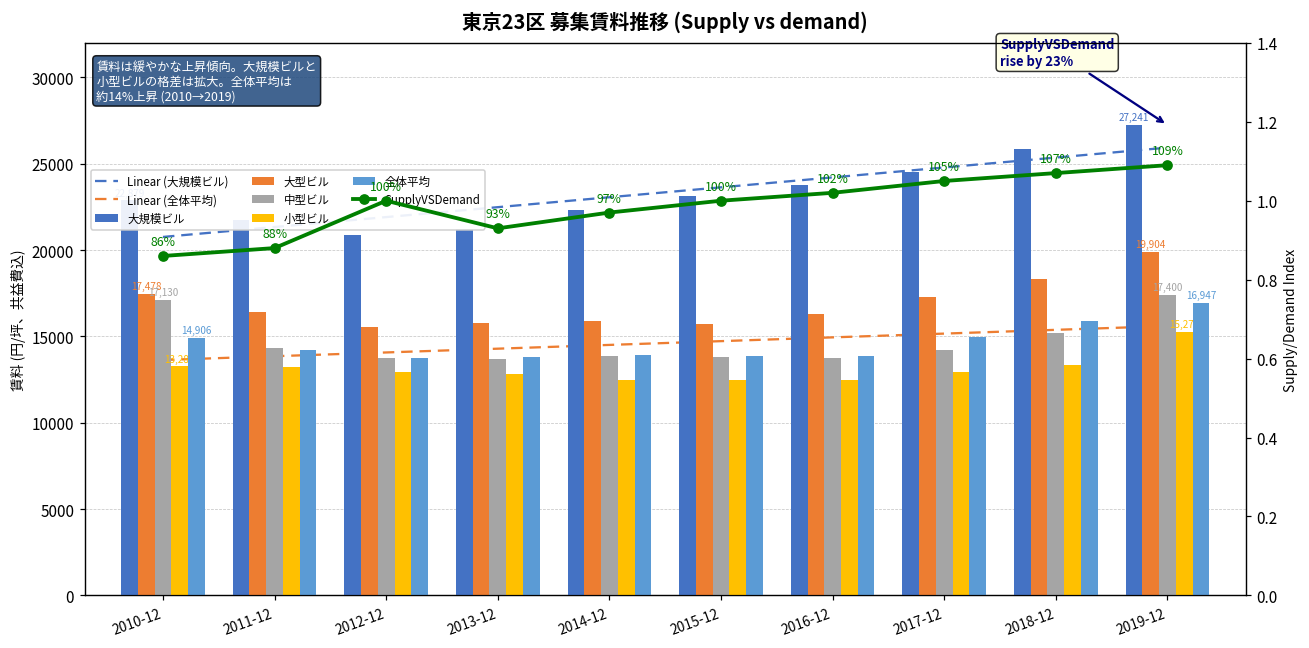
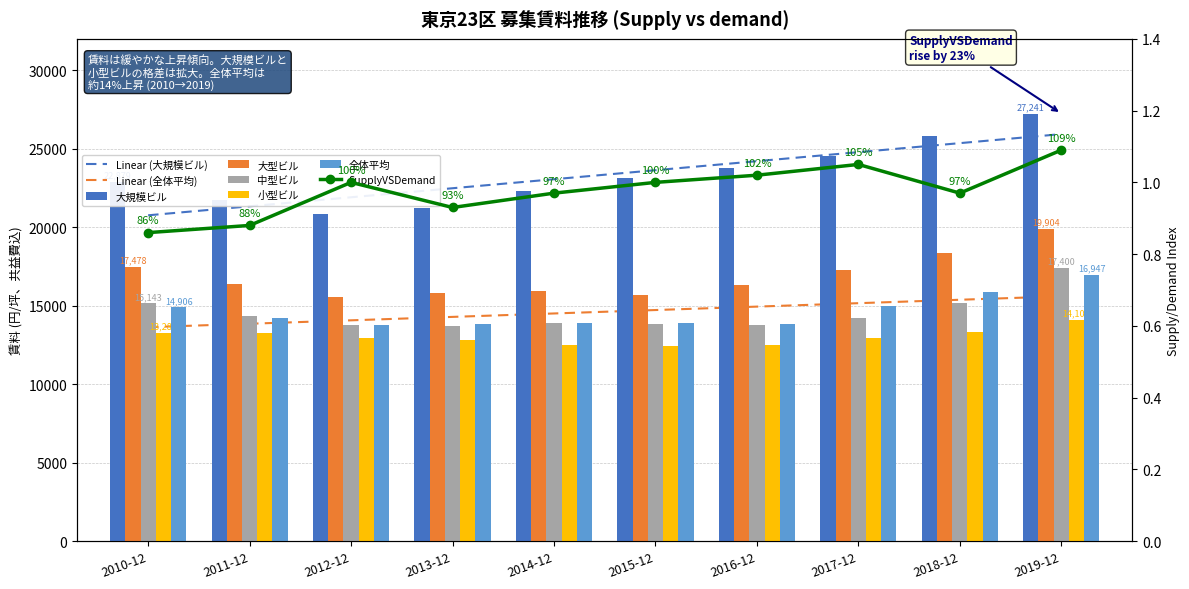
中型ビル, 2010-12: 17,130 -> 15,143
小型ビル, 2019-12: 15,276 -> 14,106
SupplyVSDemand, 2018-12: 107% -> 97%
